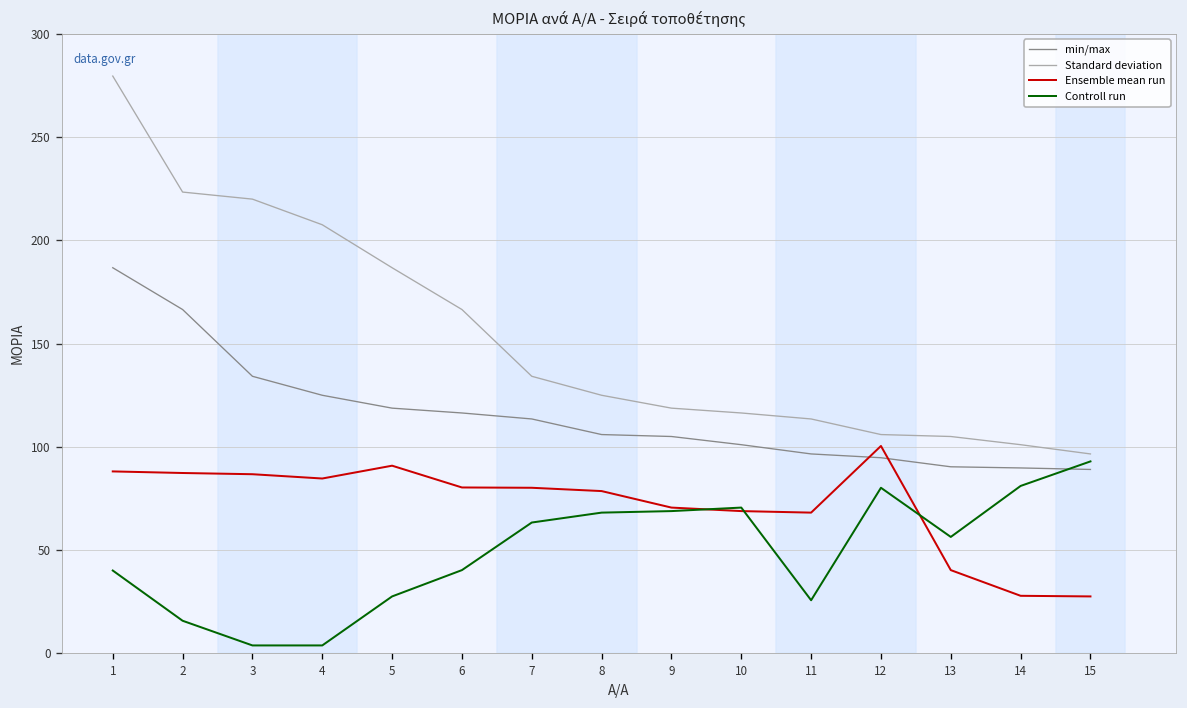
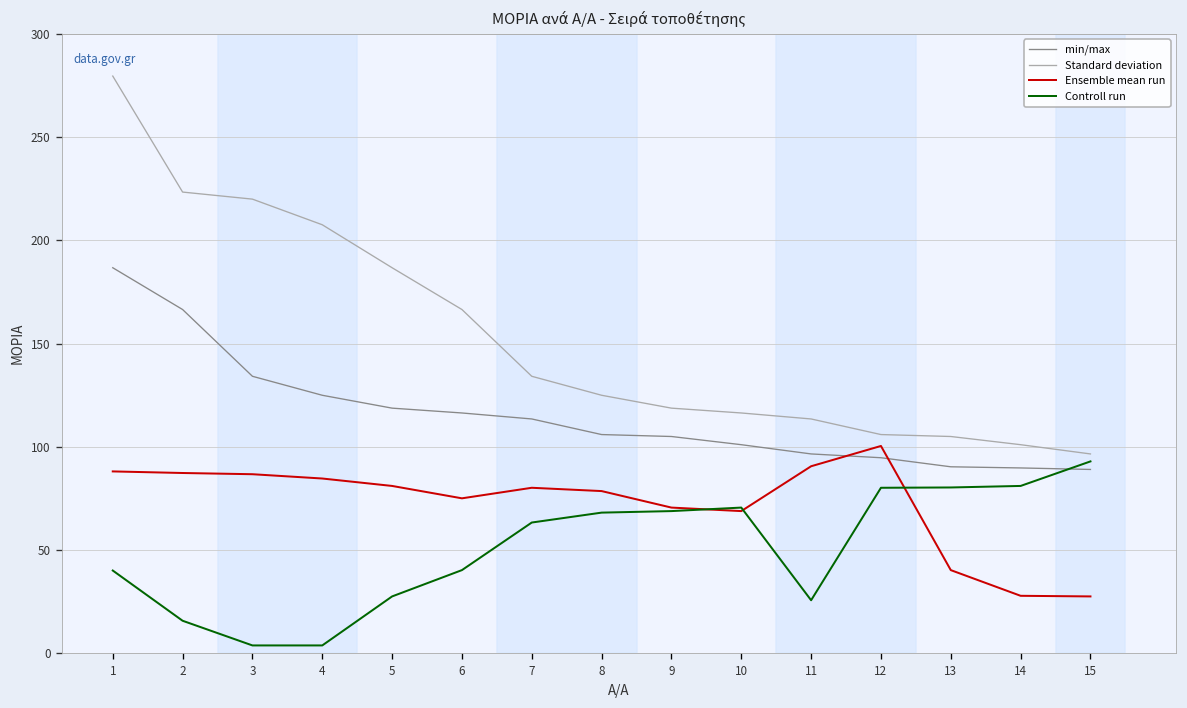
Ensemble mean run, 5: 91 -> 81
Ensemble mean run, 6: 80 -> 75
Ensemble mean run, 11: 68 -> 91
Controll run, 13: 56 -> 80
